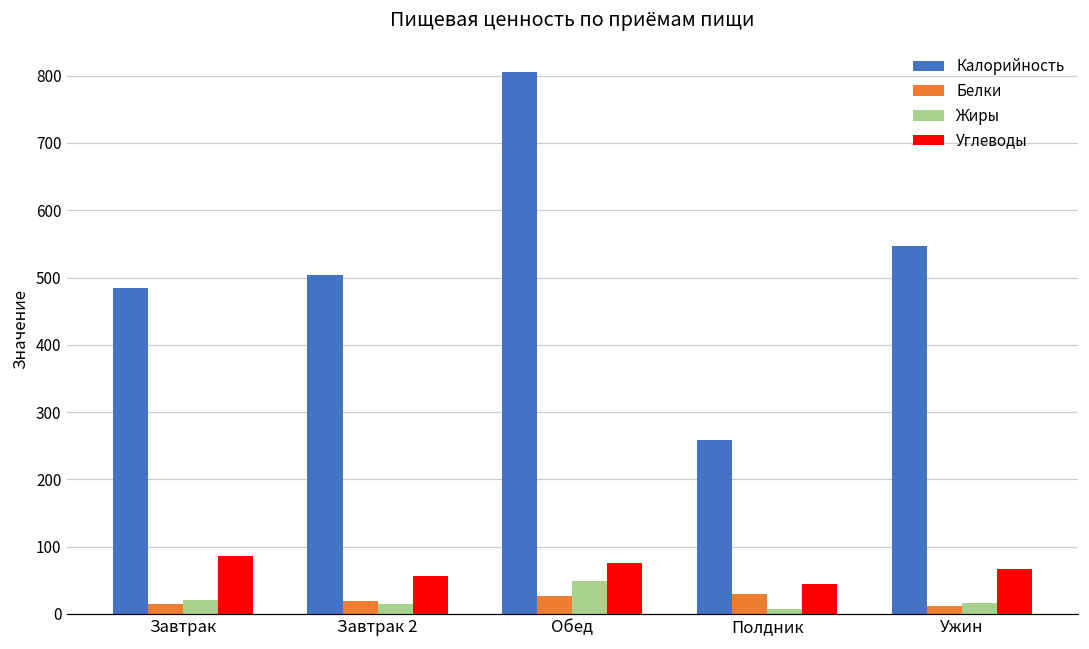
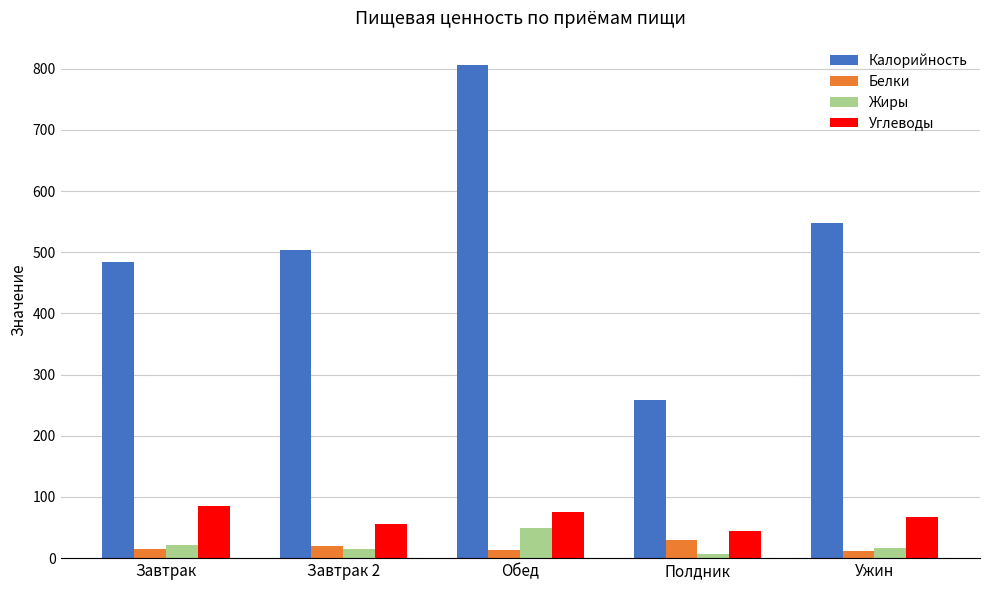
Белки, Обед: 30 -> 10
